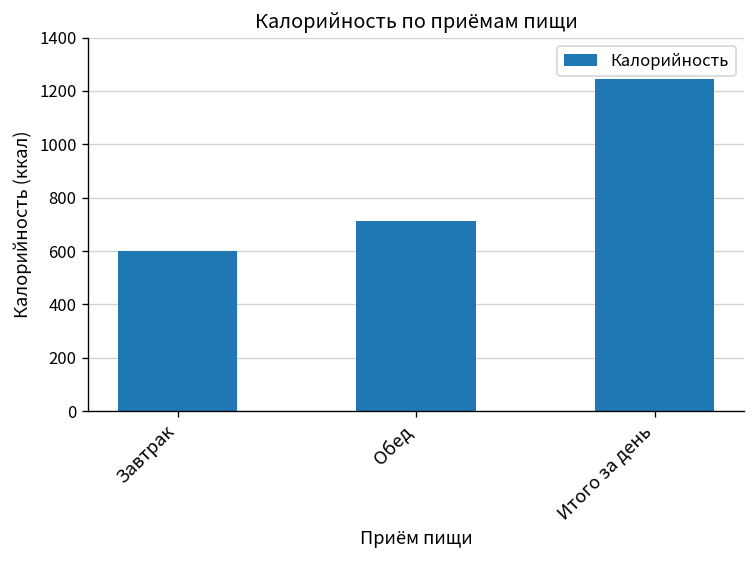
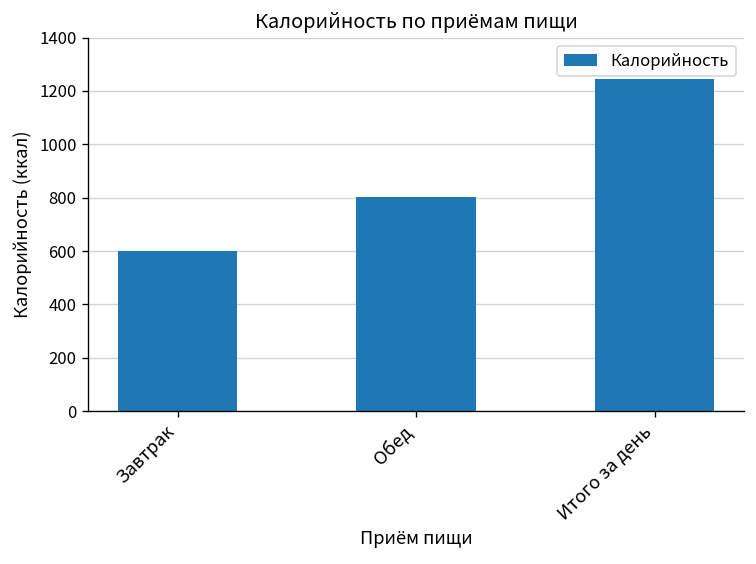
Обед: 710 -> 800
